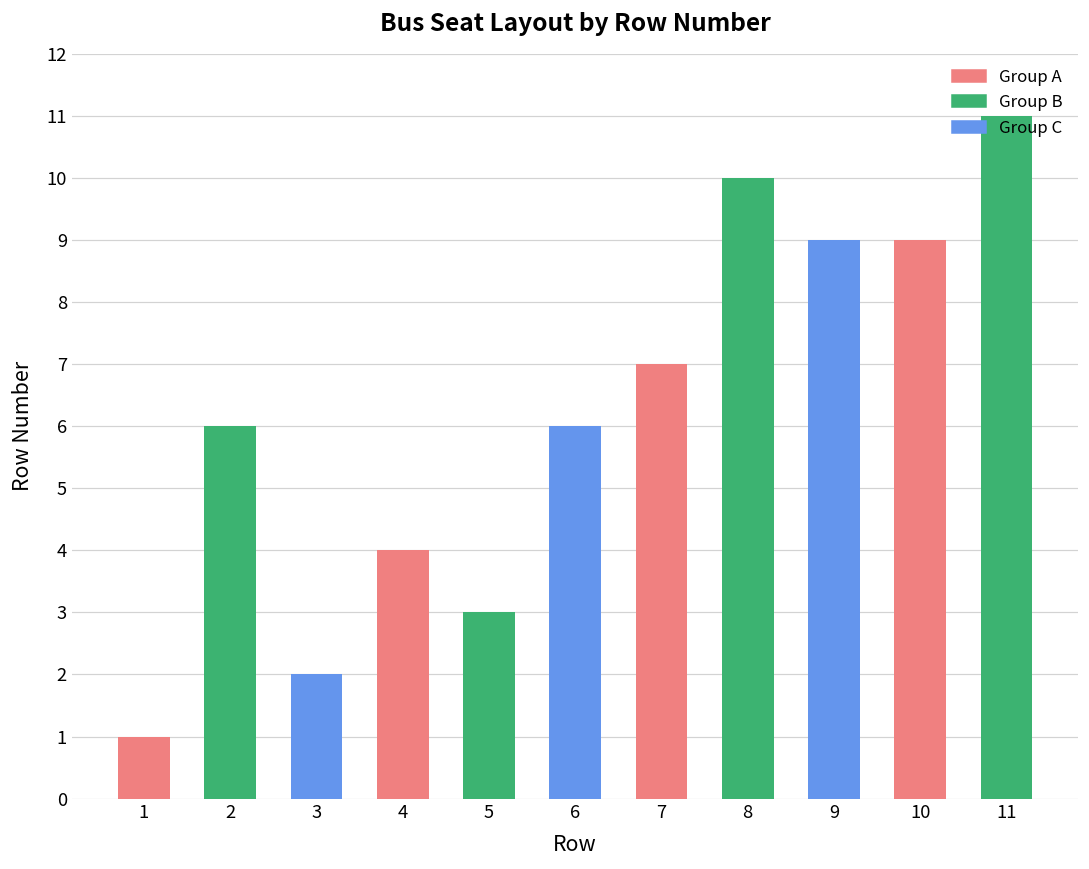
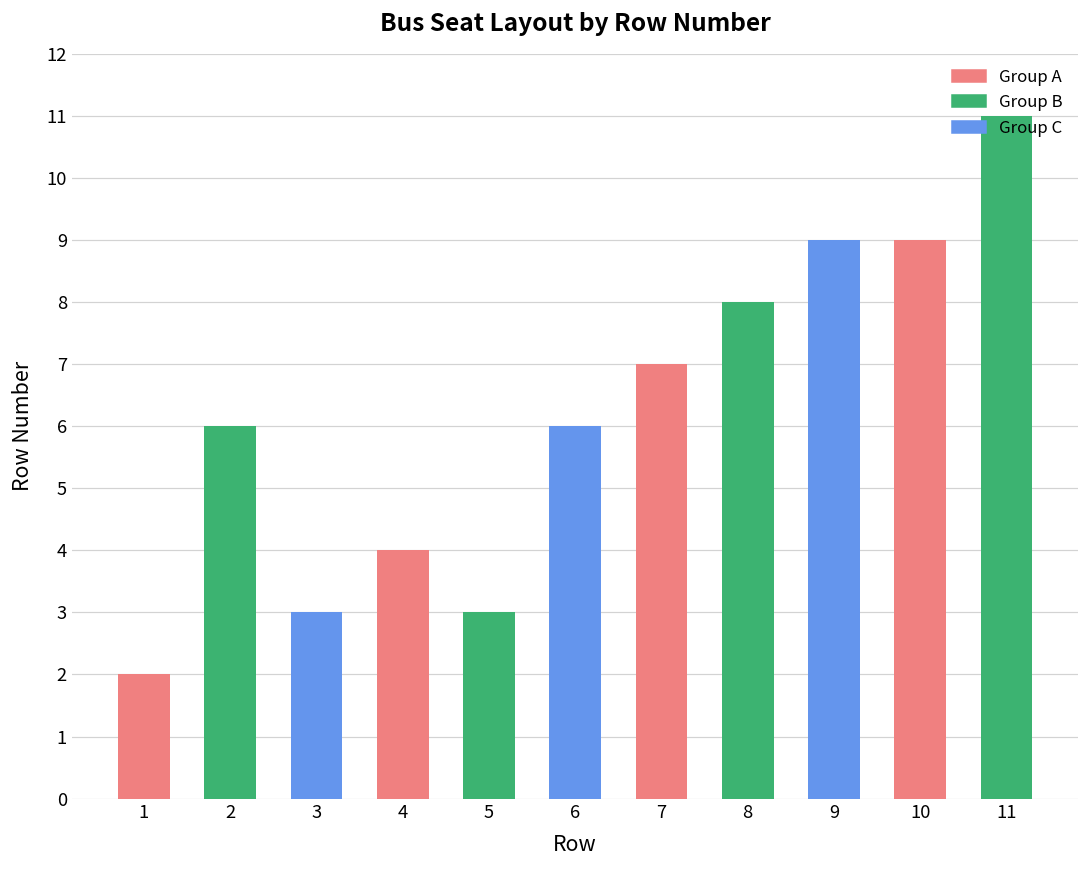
1: 1 -> 2
3: 2 -> 3
8: 10 -> 8
